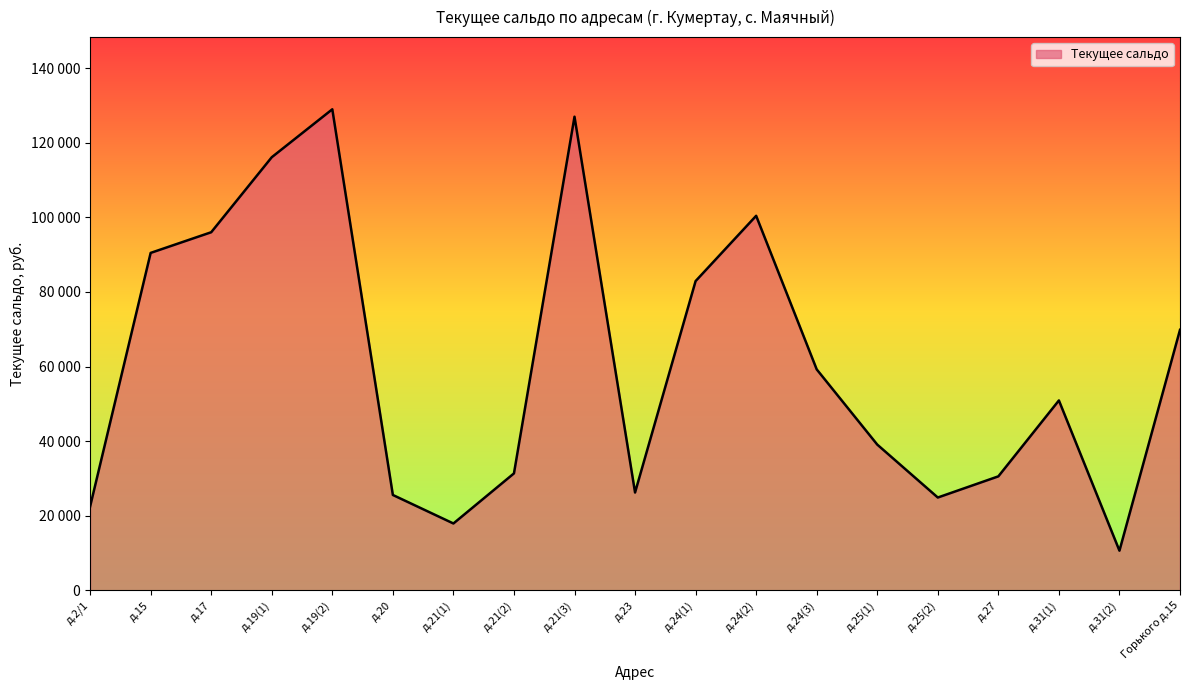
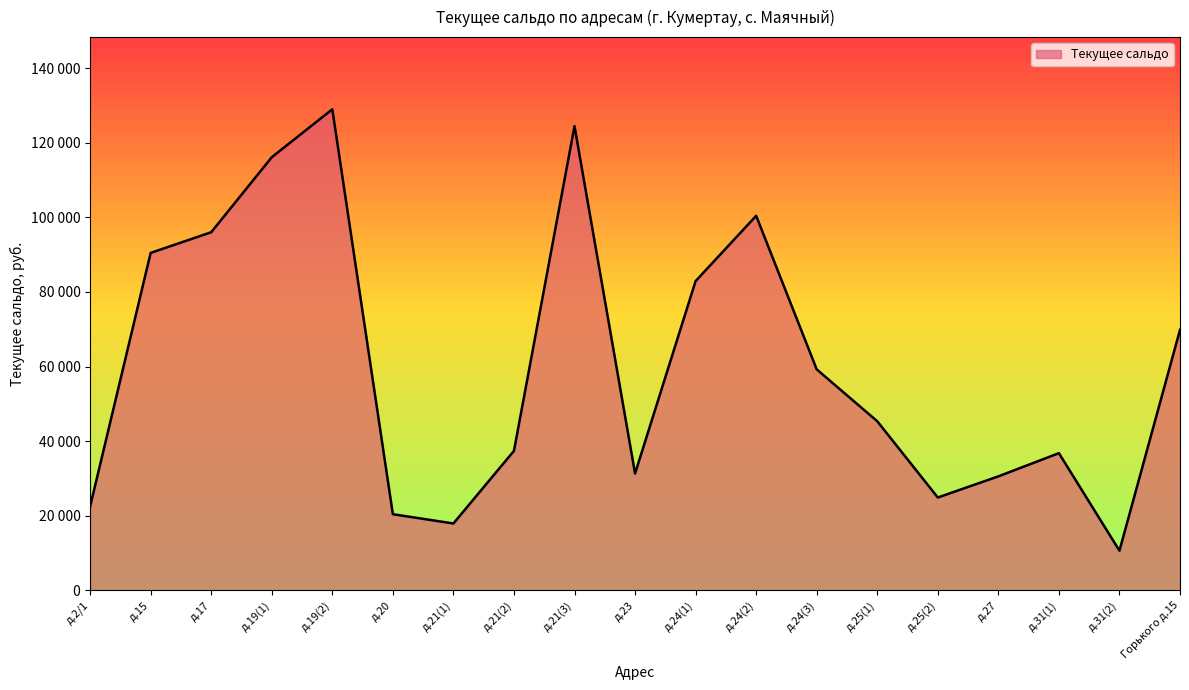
д.20: 26000 -> 20000
д.21(2): 31000 -> 37000
д.21(3): 127000 -> 124000
д.23: 26000 -> 31000
д.25(1): 39000 -> 45000
д.31(1): 51000 -> 37000
